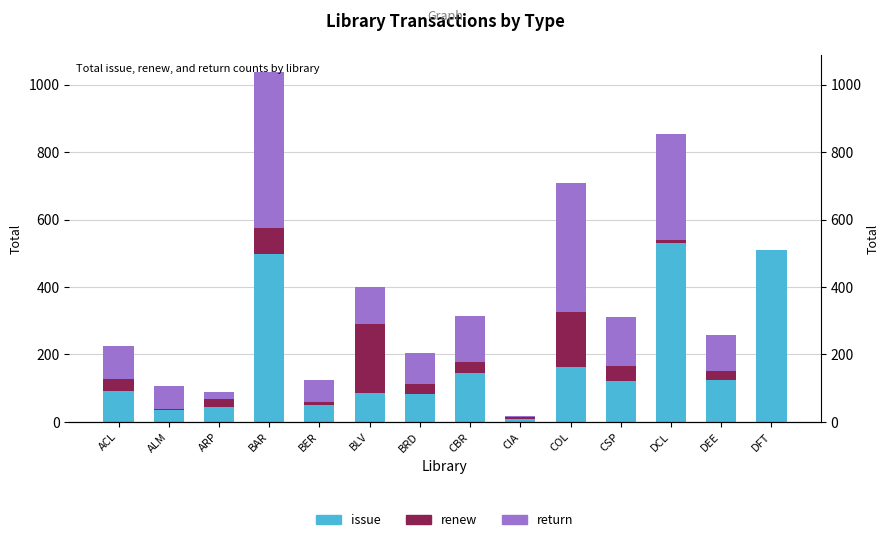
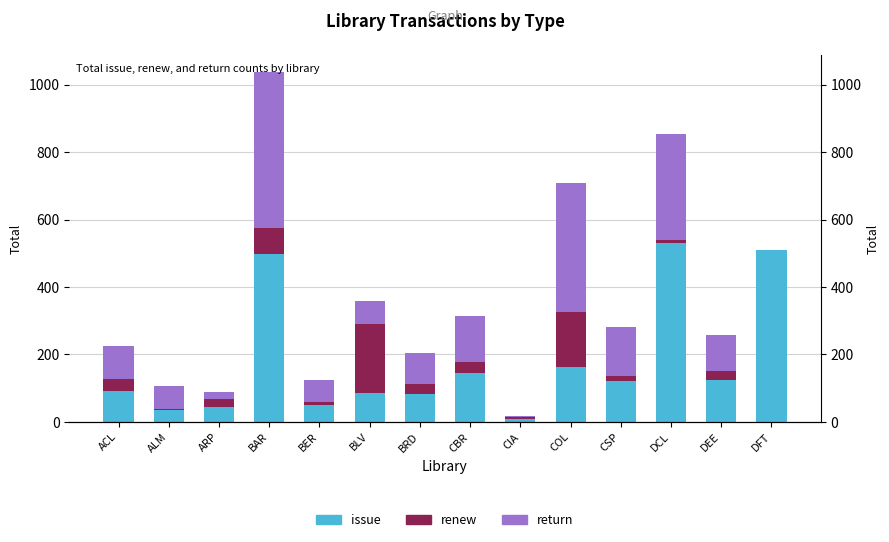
return, BLV: 110 -> 70
renew, CSP: 50 -> 20
